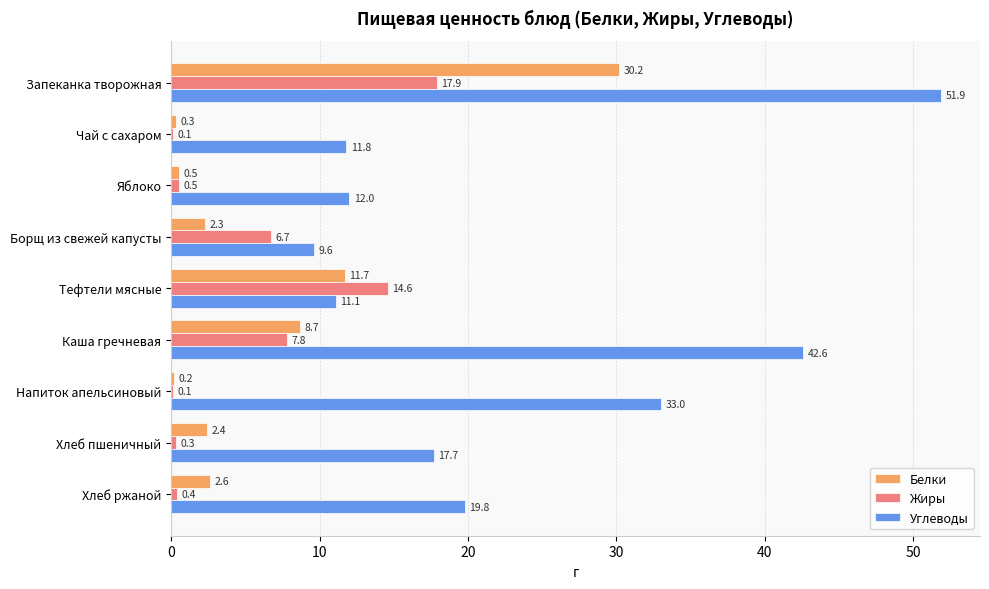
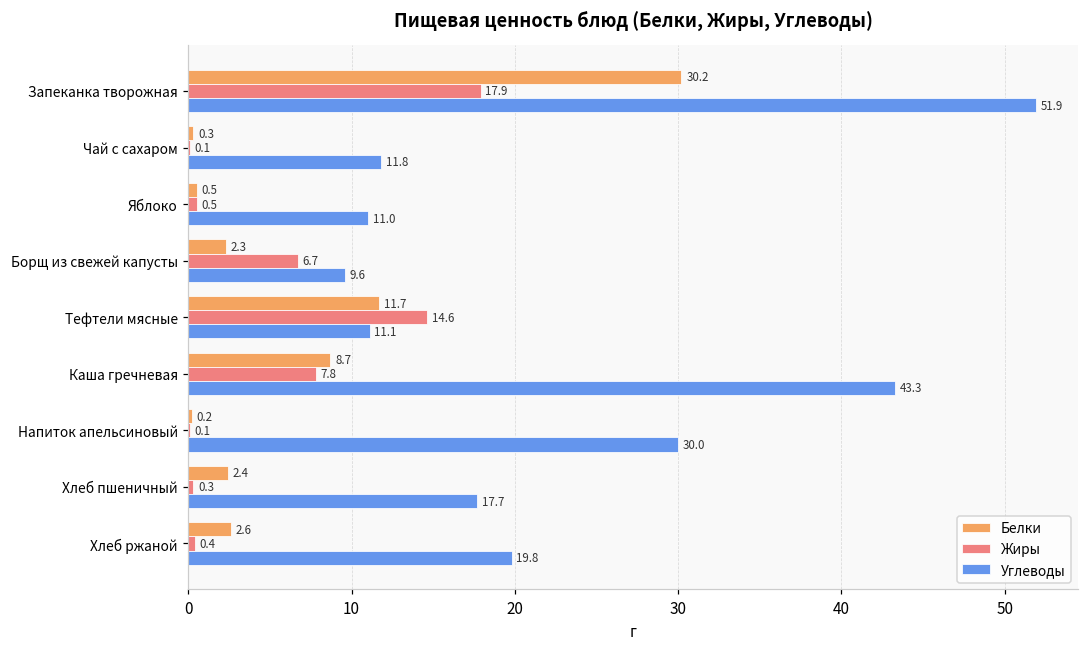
Углеводы, Яблоко: 12.0 -> 11.0
Углеводы, Каша гречневая: 42.6 -> 43.3
Углеводы, Напиток апельсиновый: 33.0 -> 30.0
